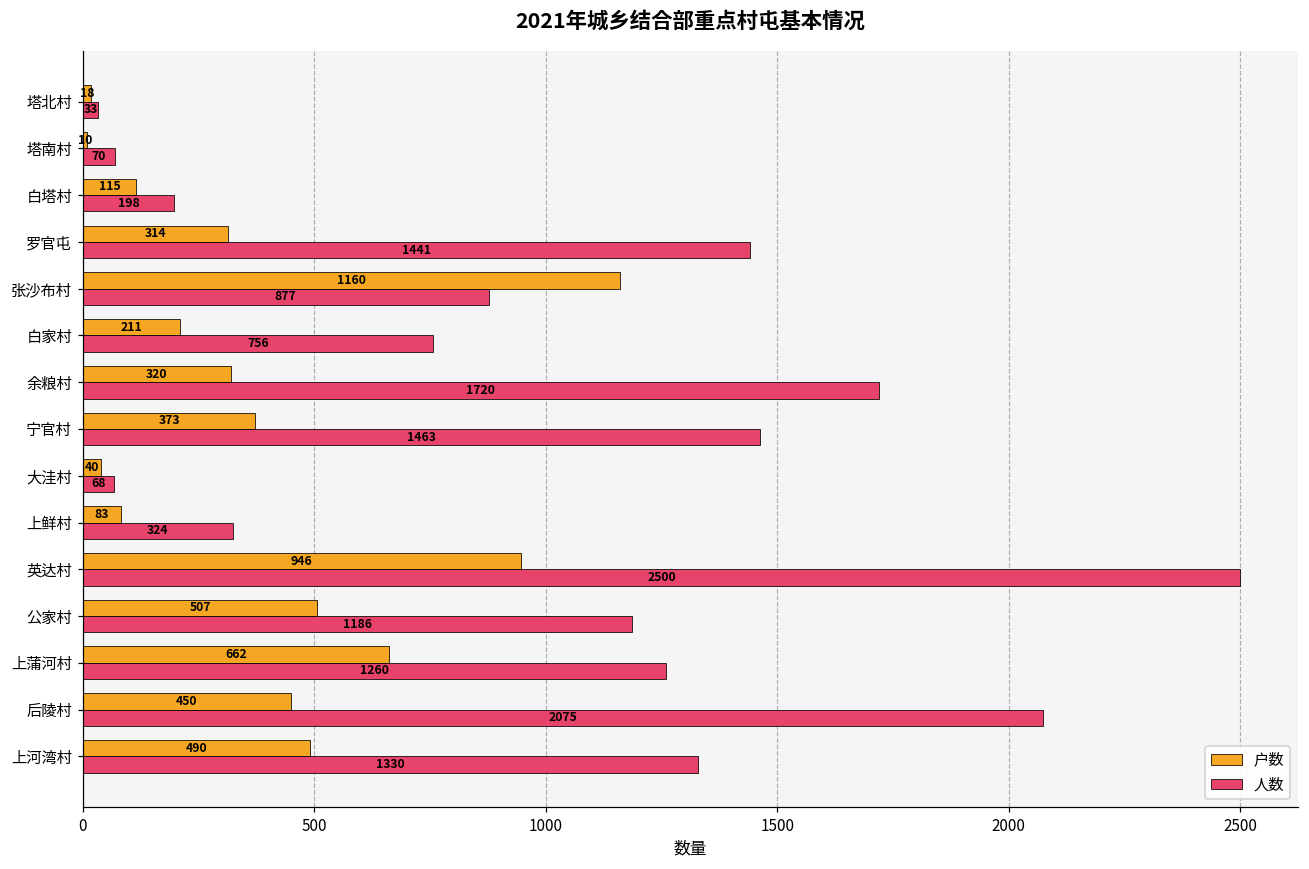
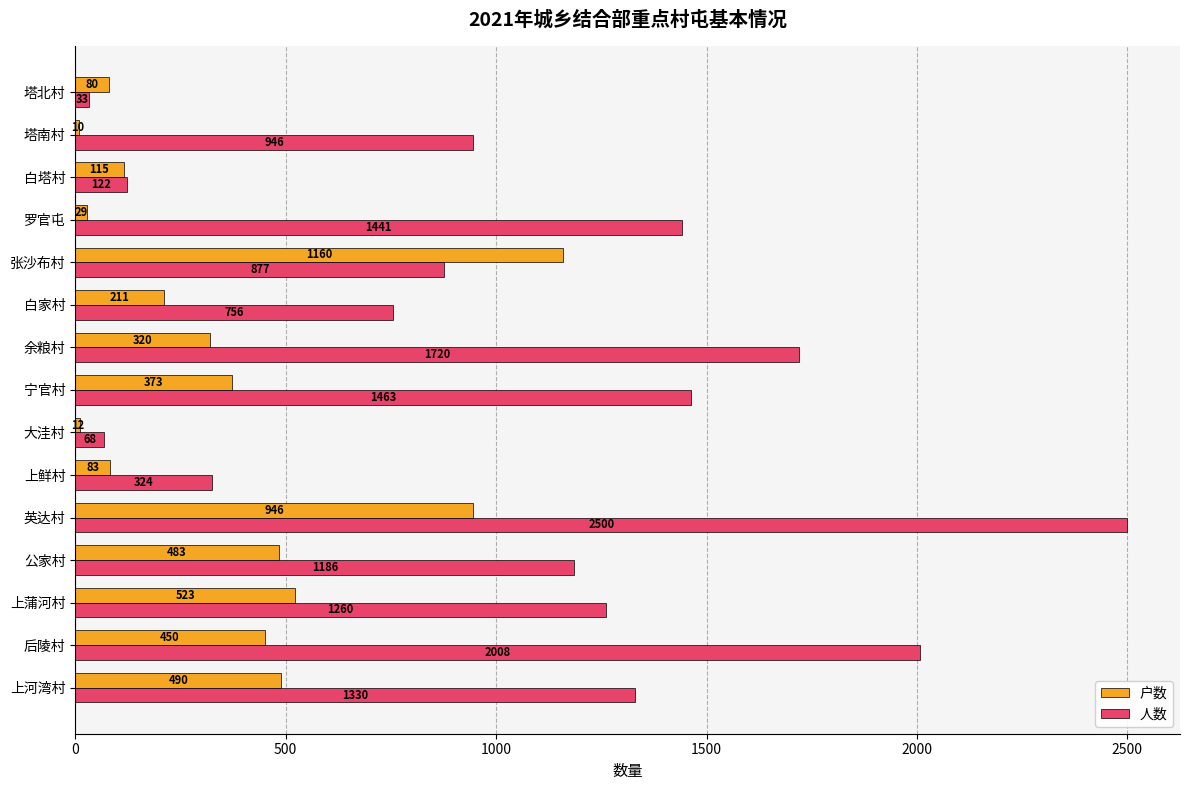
户数, 塔北村: 18 -> 80
人数, 塔南村: 70 -> 946
人数, 白塔村: 198 -> 122
户数, 罗官屯: 314 -> 29
户数, 大洼村: 40 -> 12
户数, 公家村: 507 -> 483
户数, 上蒲河村: 662 -> 523
人数, 后陵村: 2075 -> 2008
